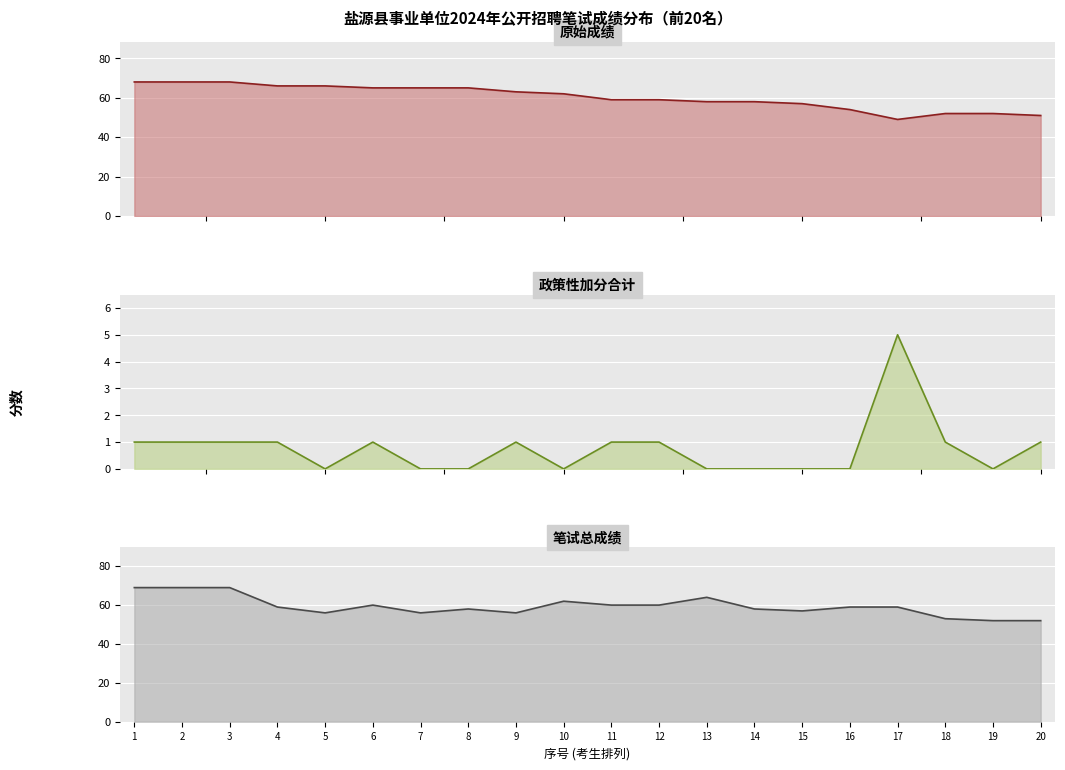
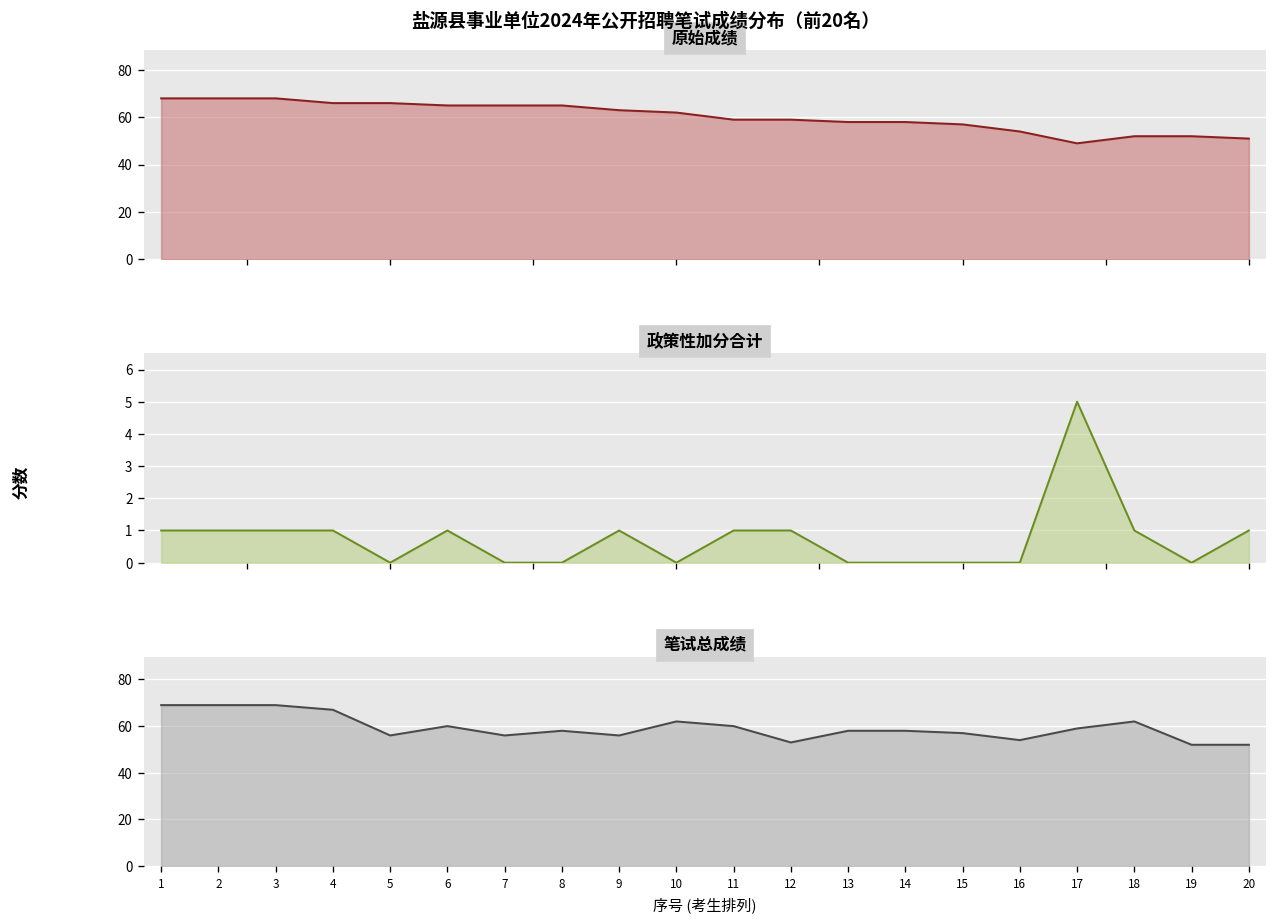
笔试总成绩, 4: 59 -> 67
笔试总成绩, 12: 60 -> 53
笔试总成绩, 13: 64 -> 58
笔试总成绩, 16: 59 -> 54
笔试总成绩, 18: 53 -> 62
